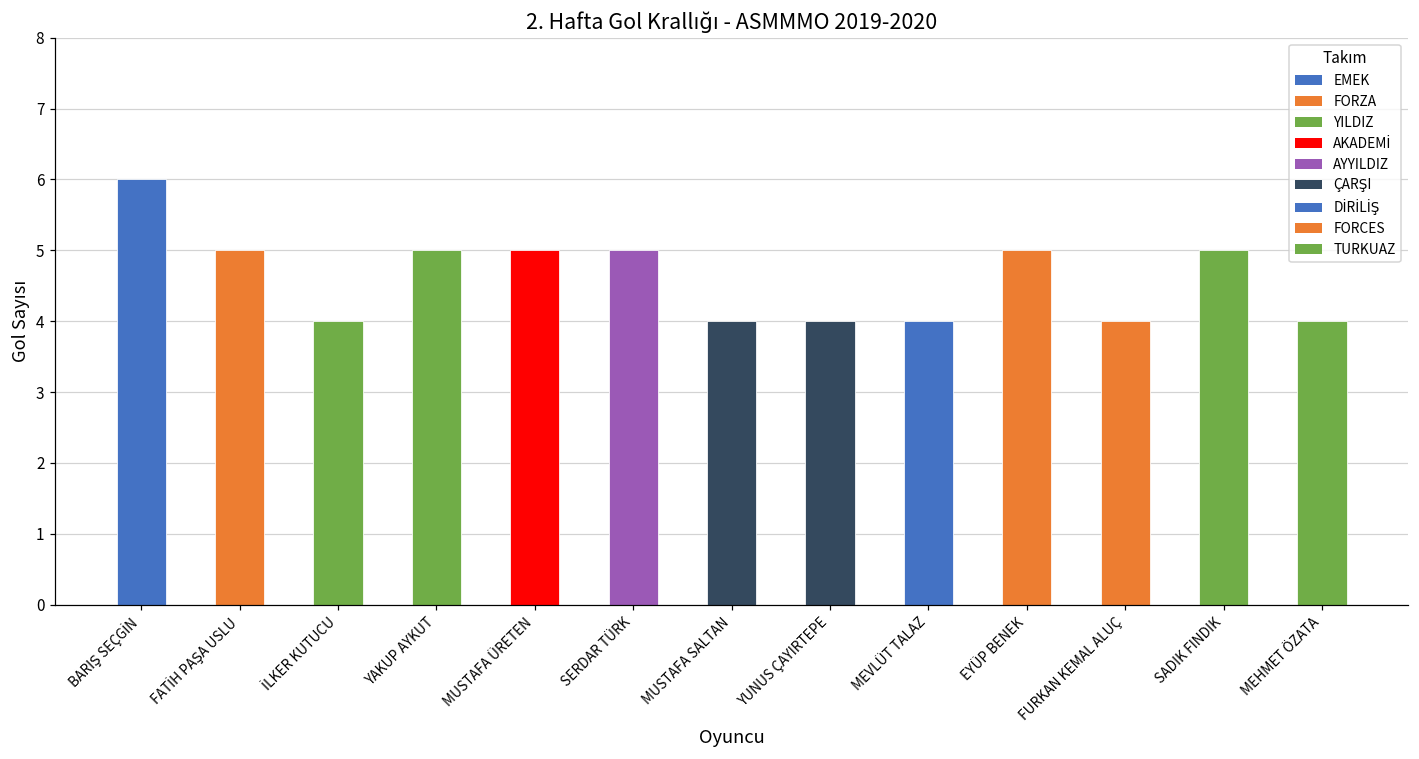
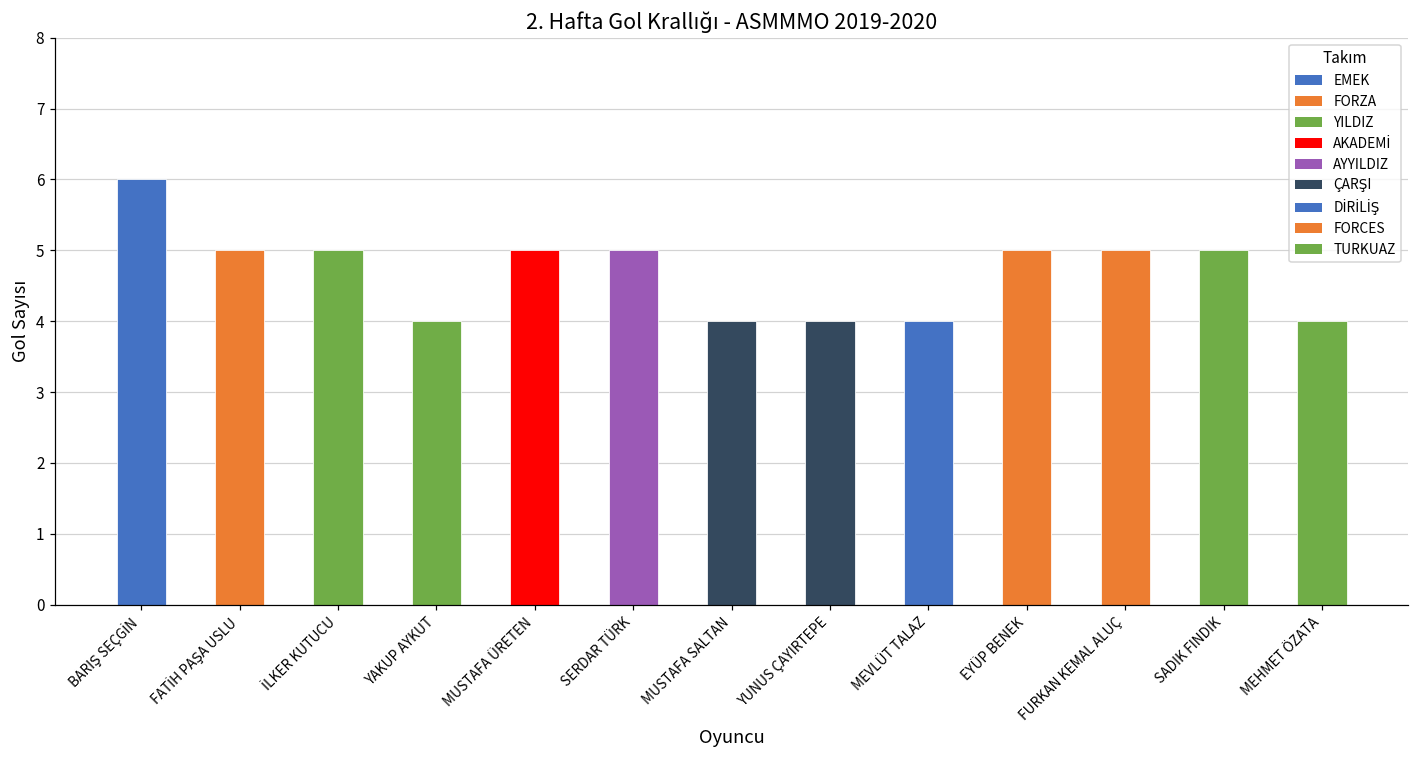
İLKER KUTUCU: 4 -> 5
YAKUP AYKUT: 5 -> 4
FURKAN KEMAL ALUÇ: 4 -> 5
